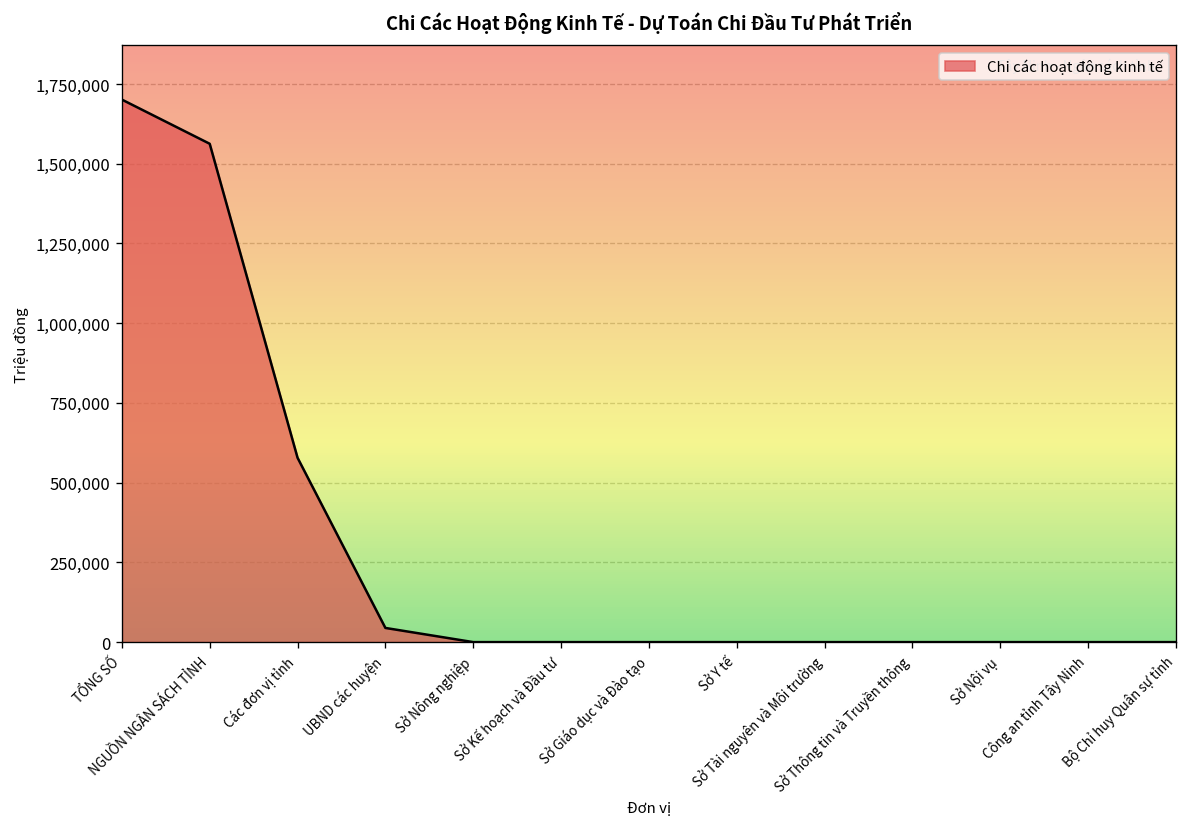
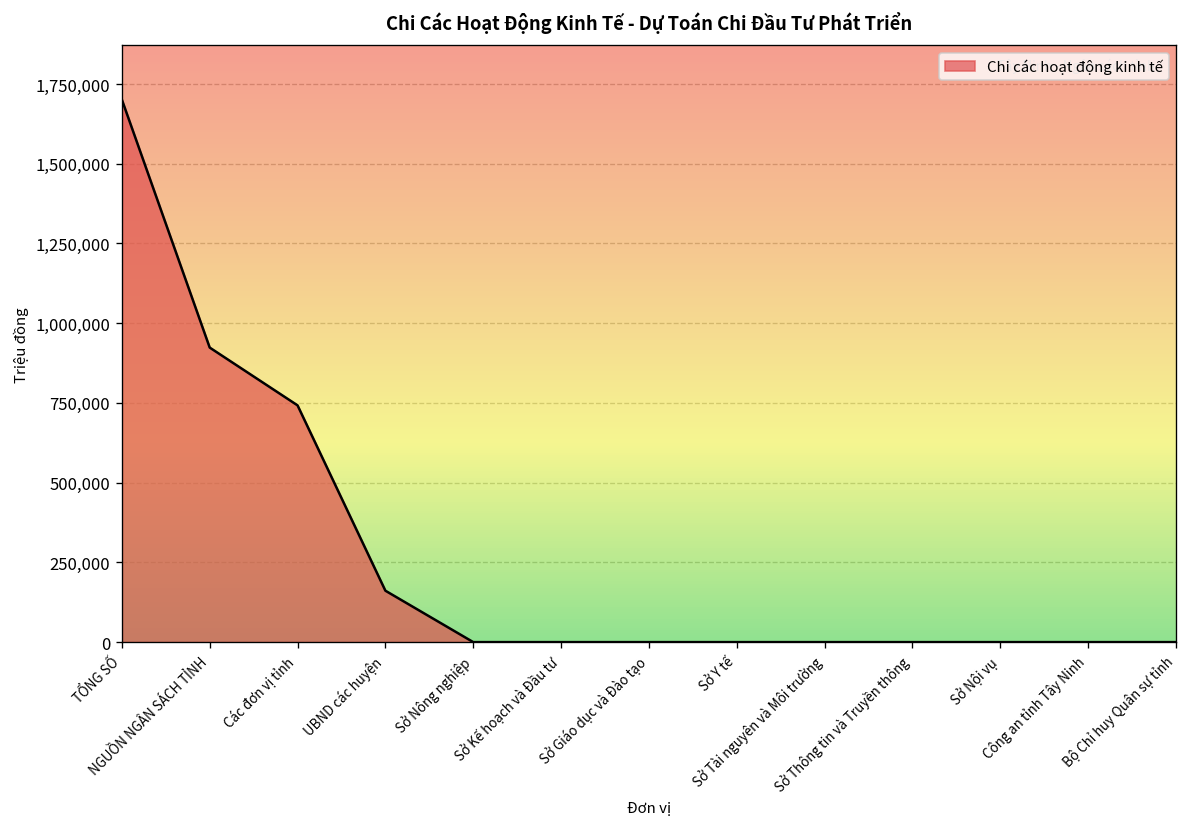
NGUỒN NGÂN SÁCH TỈNH: 1,560,000 -> 920,000
Các đơn vị tỉnh: 580,000 -> 740,000
UBND các huyện: 40,000 -> 160,000
